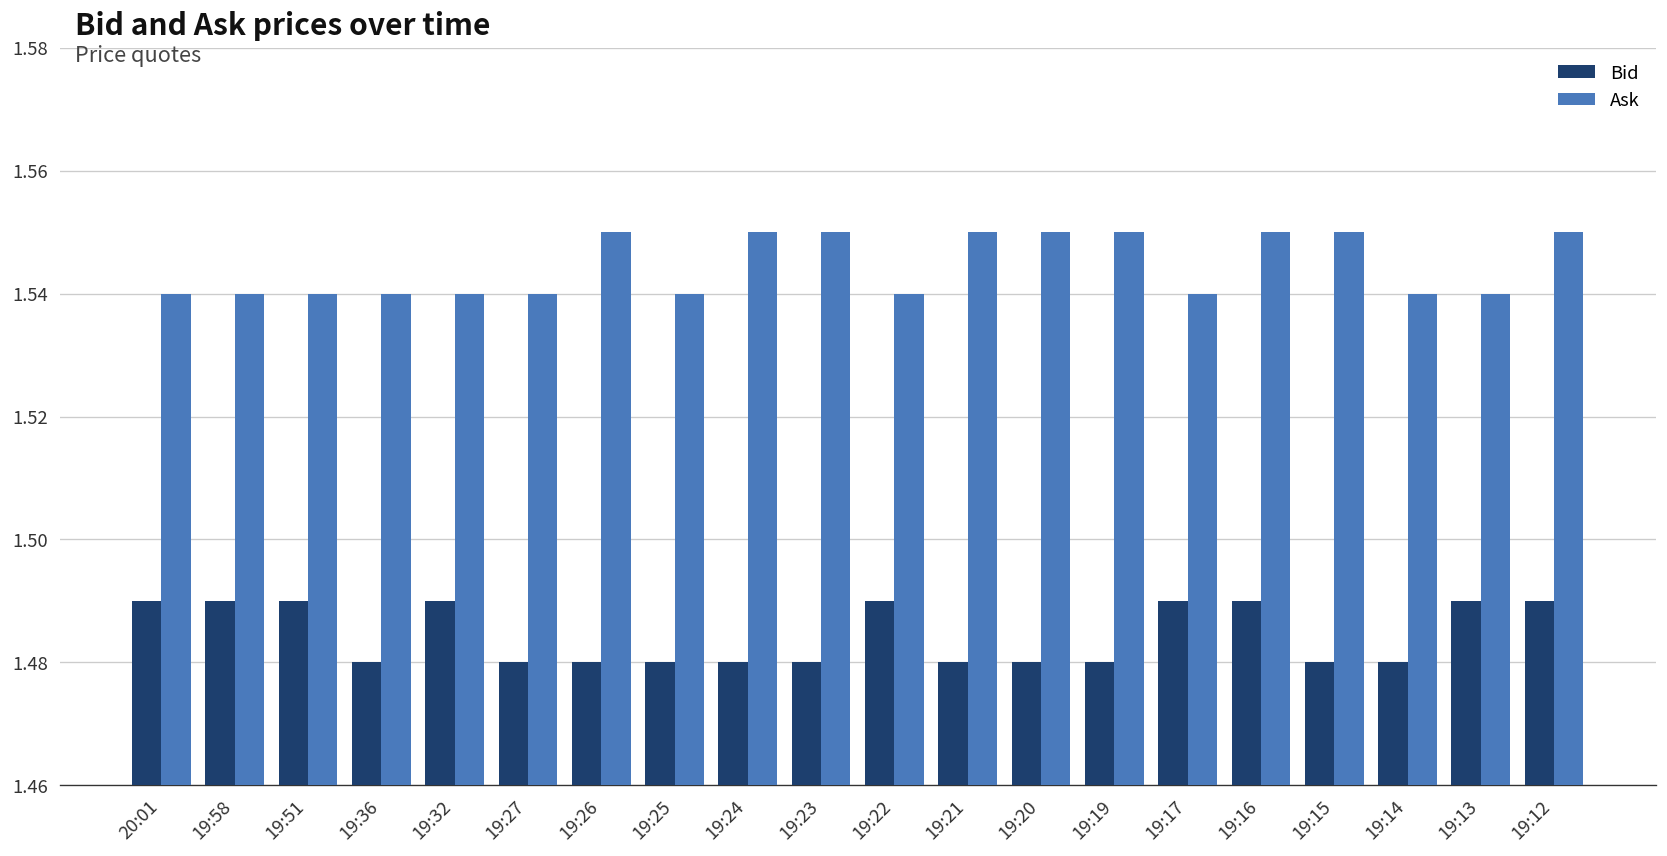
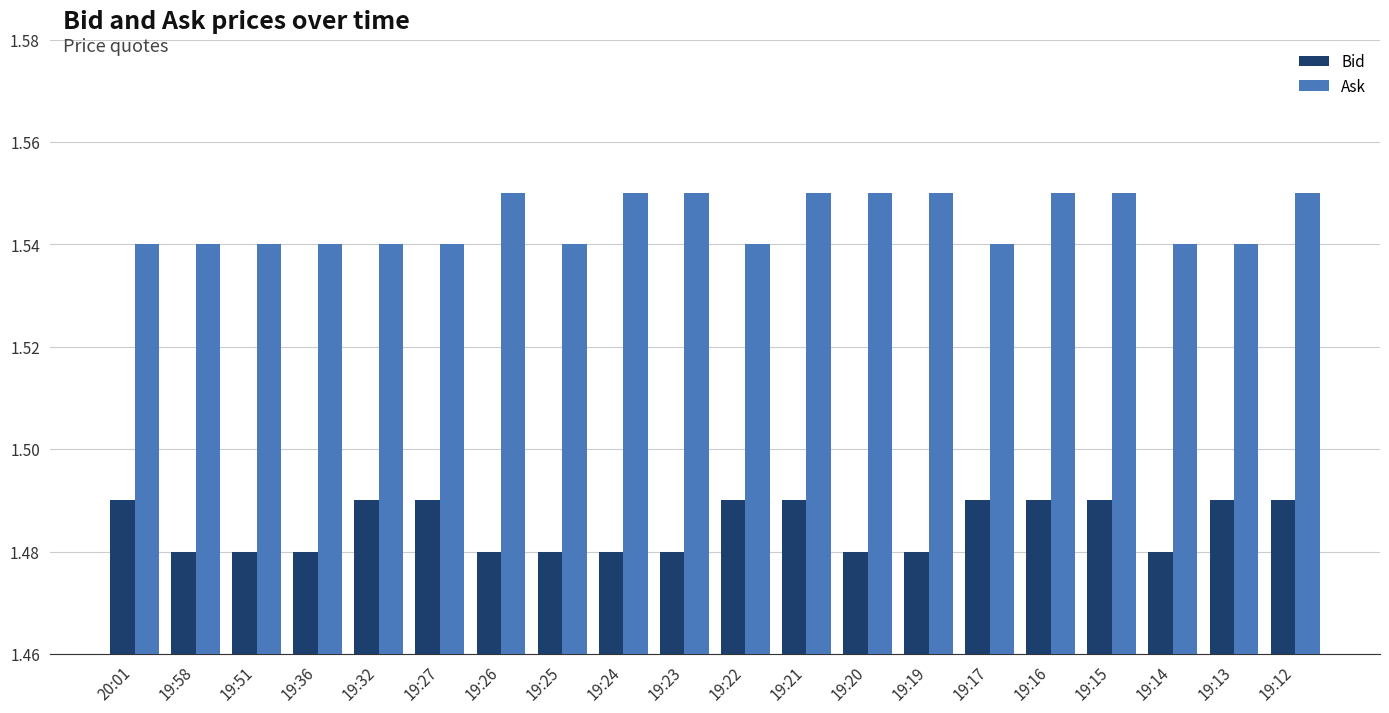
Bid, 19:58: 1.49 -> 1.48
Bid, 19:51: 1.49 -> 1.48
Bid, 19:27: 1.48 -> 1.49
Bid, 19:21: 1.48 -> 1.49
Bid, 19:15: 1.48 -> 1.49
